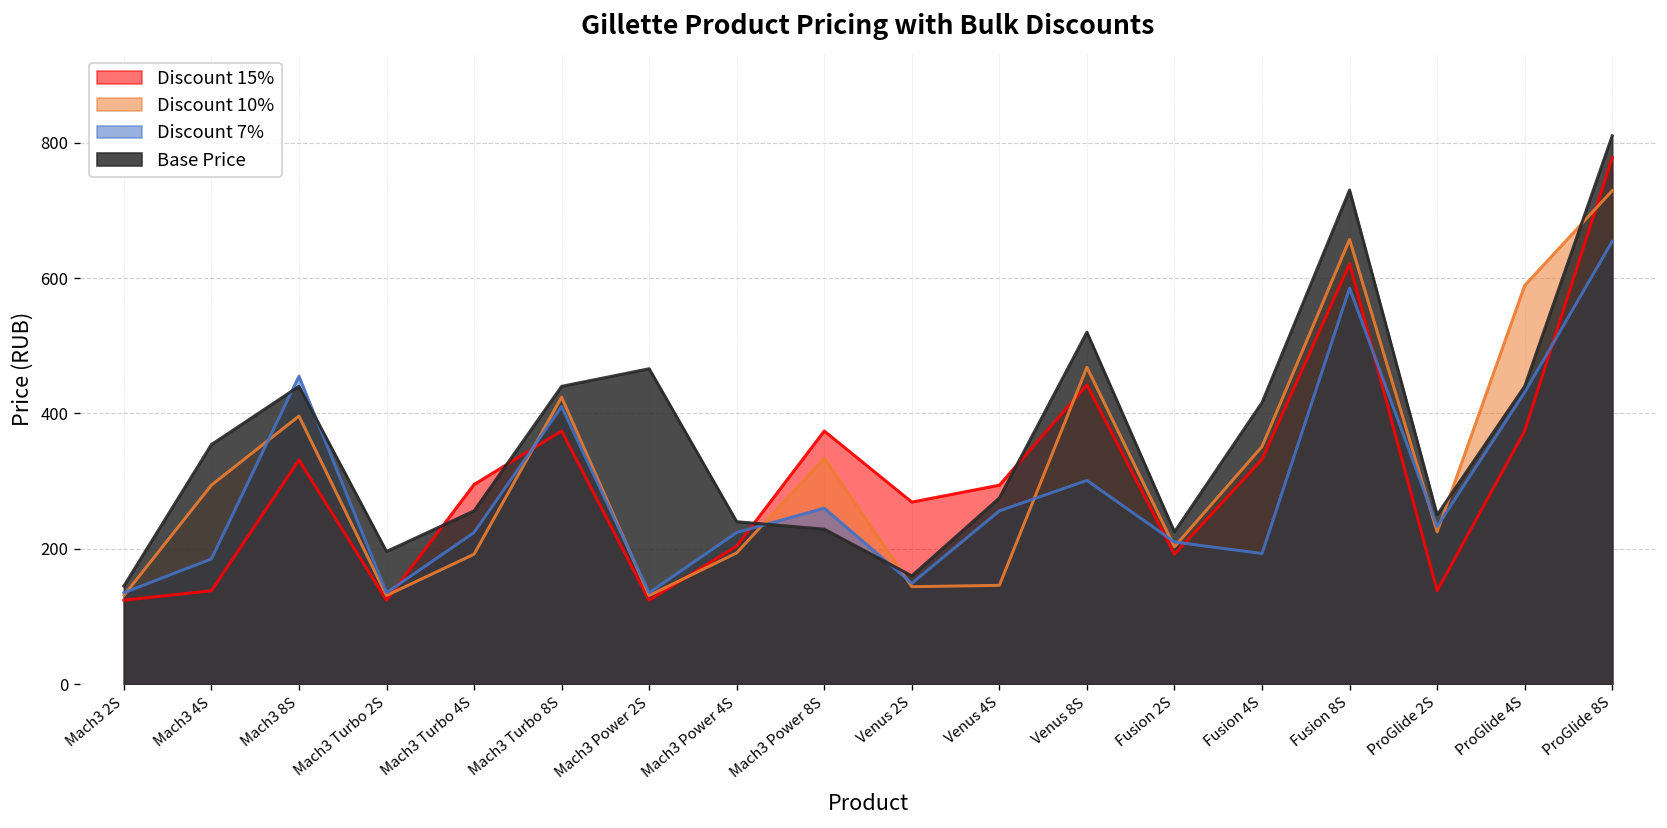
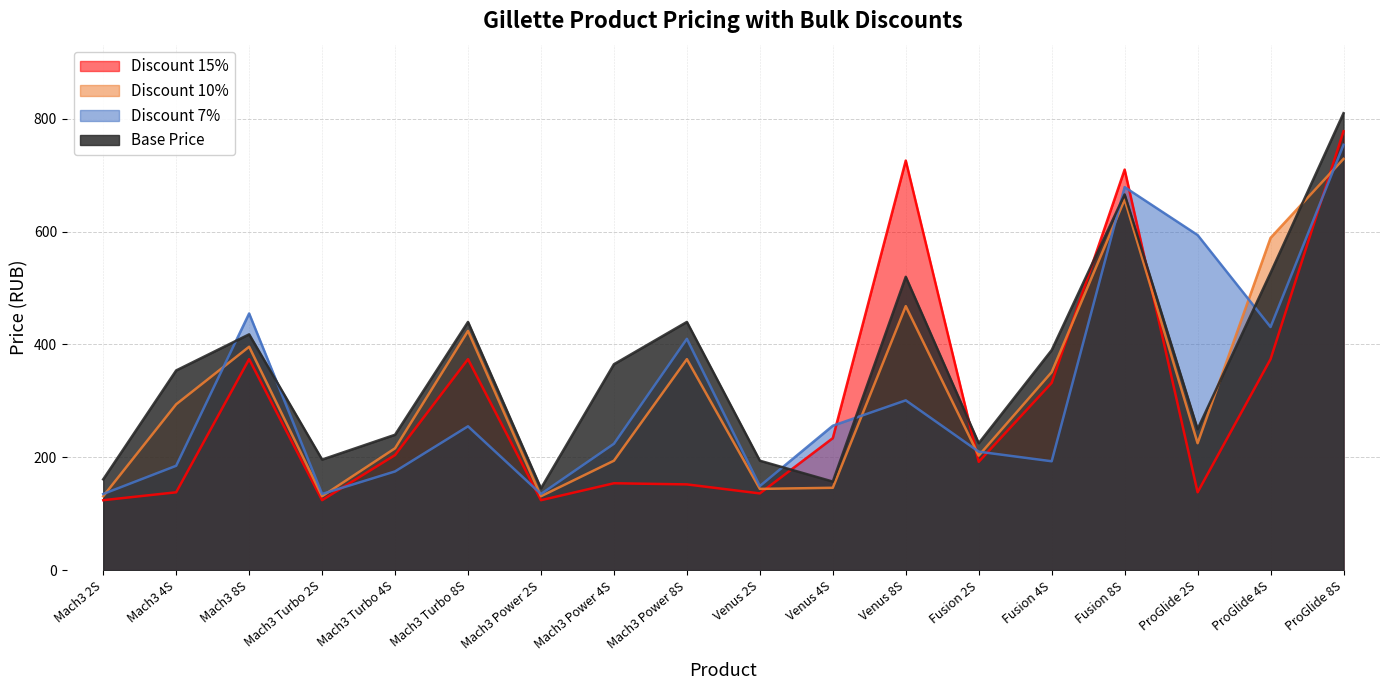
Base Price, Mach3 2S: 150 -> 160
Discount 15%, Mach3 8S: 330 -> 370
Base Price, Mach3 8S: 440 -> 420
Discount 15%, Mach3 Turbo 4S: 300 -> 200
Discount 10%, Mach3 Turbo 4S: 190 -> 220
Discount 7%, Mach3 Turbo 4S: 220 -> 180
Base Price, Mach3 Turbo 4S: 260 -> 240
Discount 7%, Mach3 Turbo 8S: 410 -> 260
Base Price, Mach3 Power 2S: 470 -> 150
Discount 15%, Mach3 Power 4S: 200 -> 150
Base Price, Mach3 Power 4S: 240 -> 370
Discount 15%, Mach3 Power 8S: 370 -> 150
Discount 10%, Mach3 Power 8S: 330 -> 370
Discount 7%, Mach3 Power 8S: 260 -> 410
Base Price, Mach3 Power 8S: 230 -> 440
Discount 15%, Venus 2S: 270 -> 140
Base Price, Venus 2S: 160 -> 190
Discount 15%, Venus 4S: 290 -> 230
Base Price, Venus 4S: 280 -> 160
Discount 15%, Venus 8S: 440 -> 730
Base Price, Fusion 4S: 420 -> 390
Discount 15%, Fusion 8S: 620 -> 710
Discount 7%, Fusion 8S: 590 -> 680
Base Price, Fusion 8S: 730 -> 670
Discount 7%, ProGlide 2S: 230 -> 590
Base Price, ProGlide 4S: 440 -> 530
Discount 7%, ProGlide 8S: 650 -> 750
